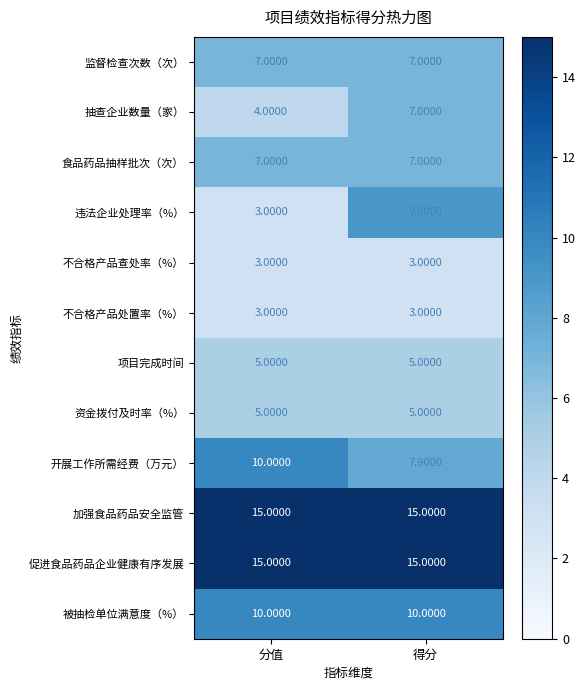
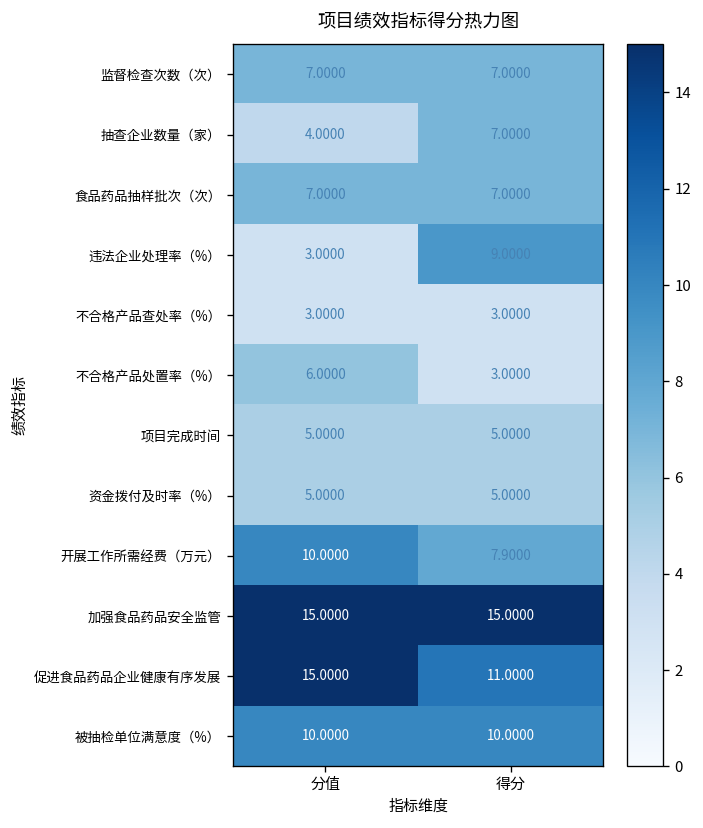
不合格产品处置率（%）, 分值: 3.0000 -> 6.0000
促进食品药品企业健康有序发展, 得分: 15.0000 -> 11.0000
